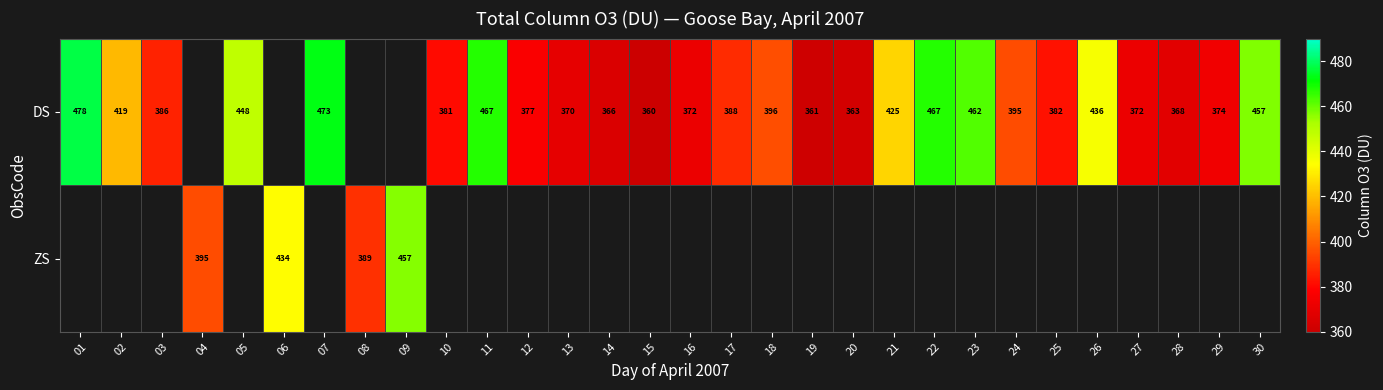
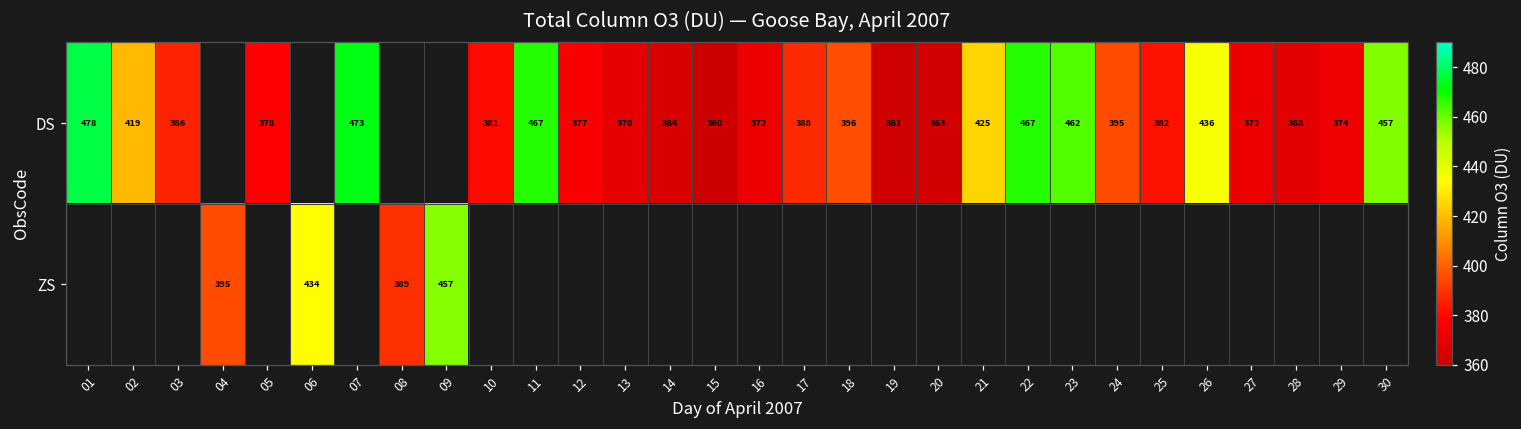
DS, 05: 448 -> 378
